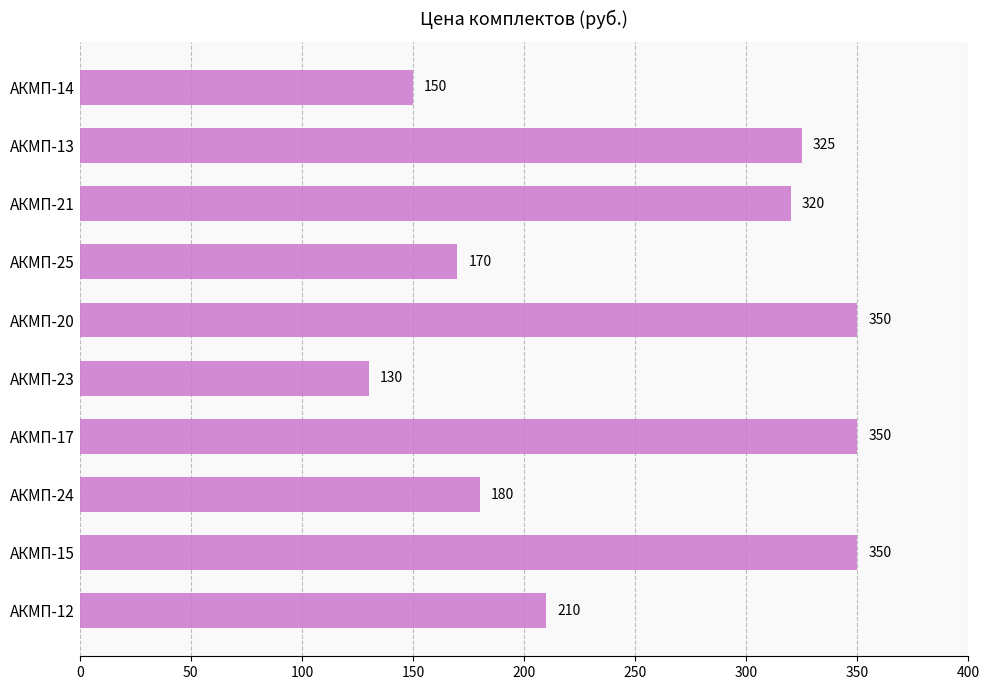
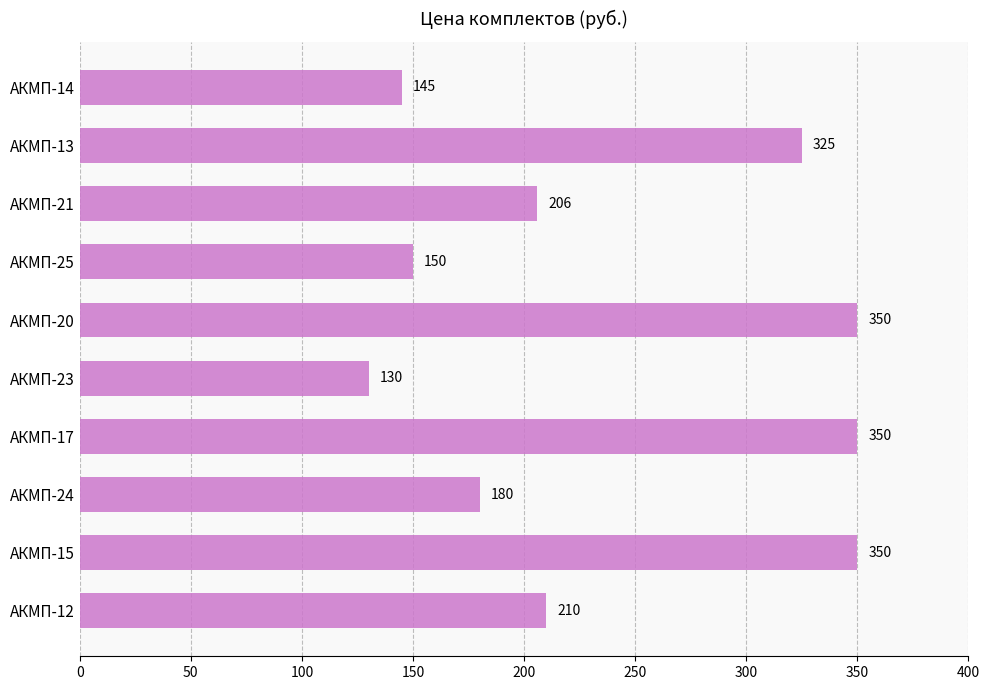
АКМП-14: 150 -> 145
АКМП-21: 320 -> 206
АКМП-25: 170 -> 150
